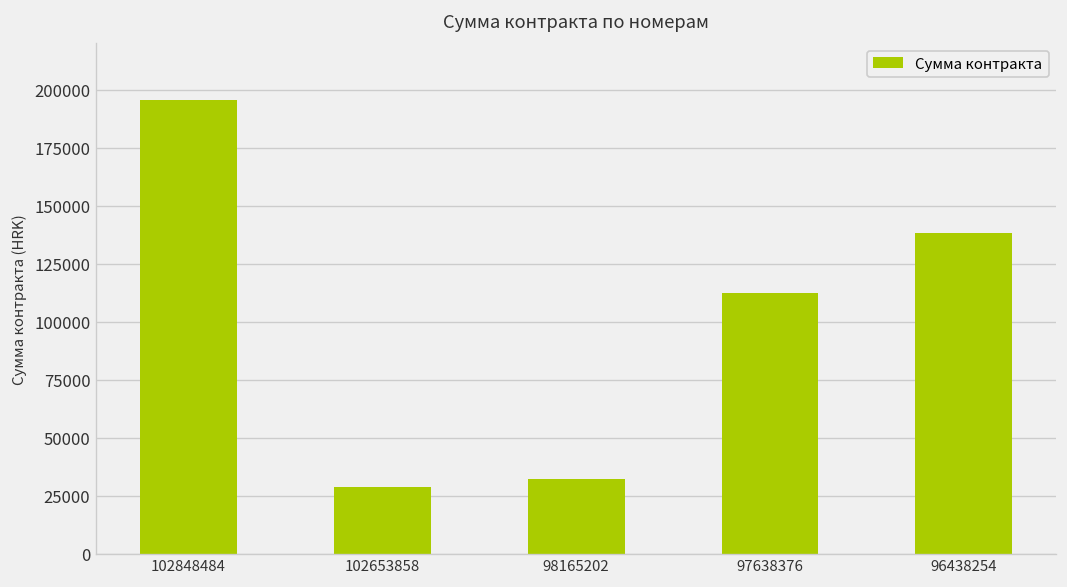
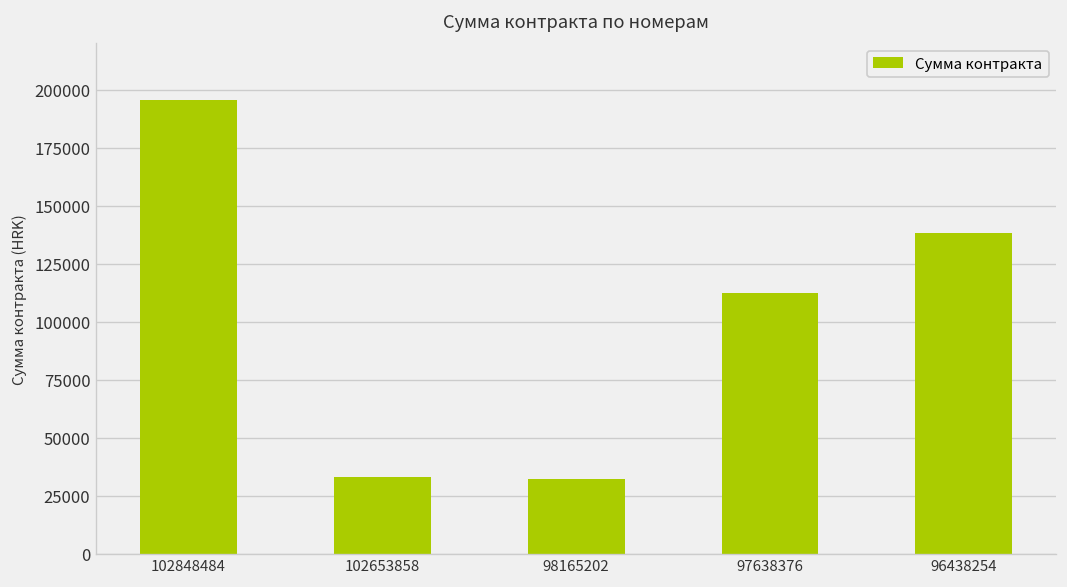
102653858: 29000 -> 33000
